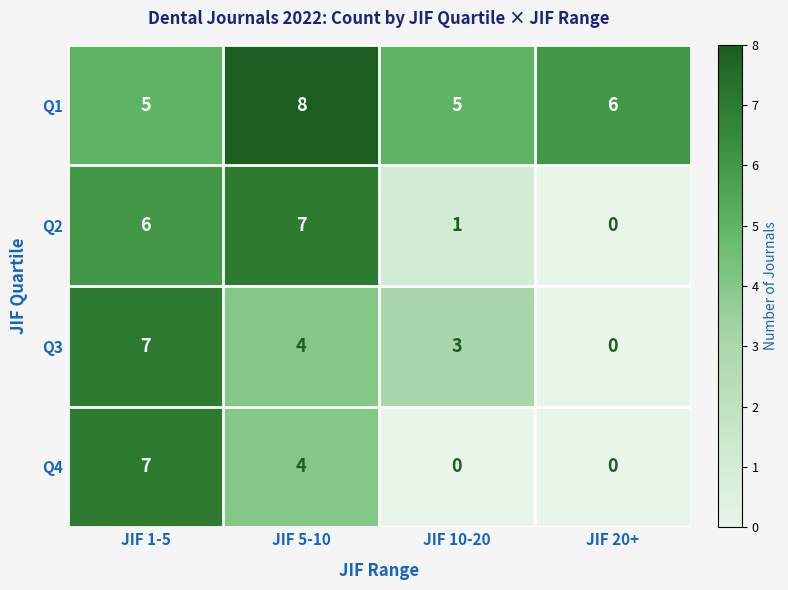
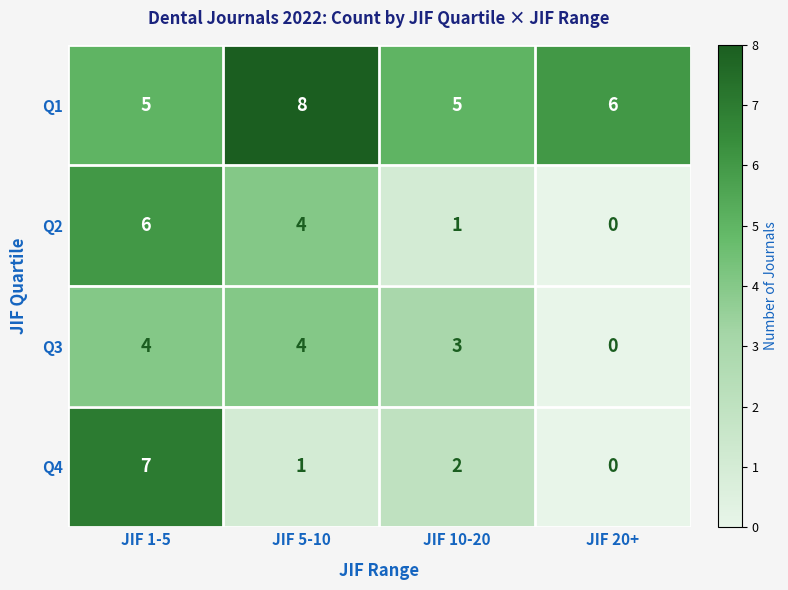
Q2, JIF 5-10: 7 -> 4
Q3, JIF 1-5: 7 -> 4
Q4, JIF 5-10: 4 -> 1
Q4, JIF 10-20: 0 -> 2
